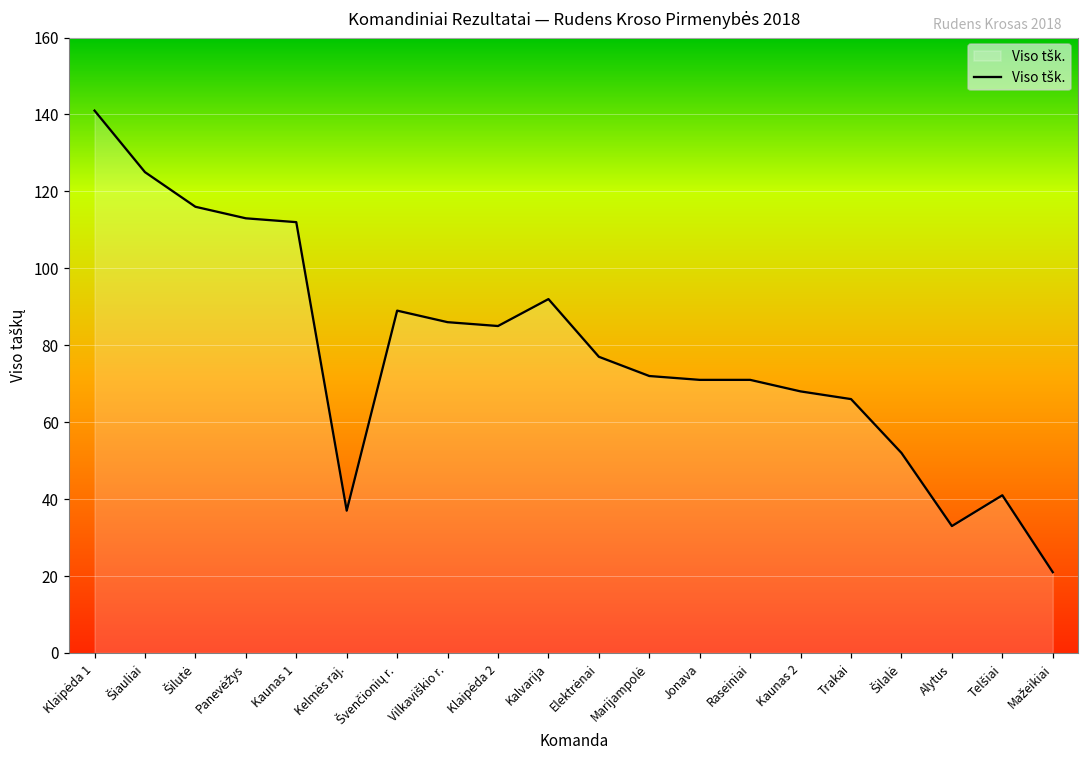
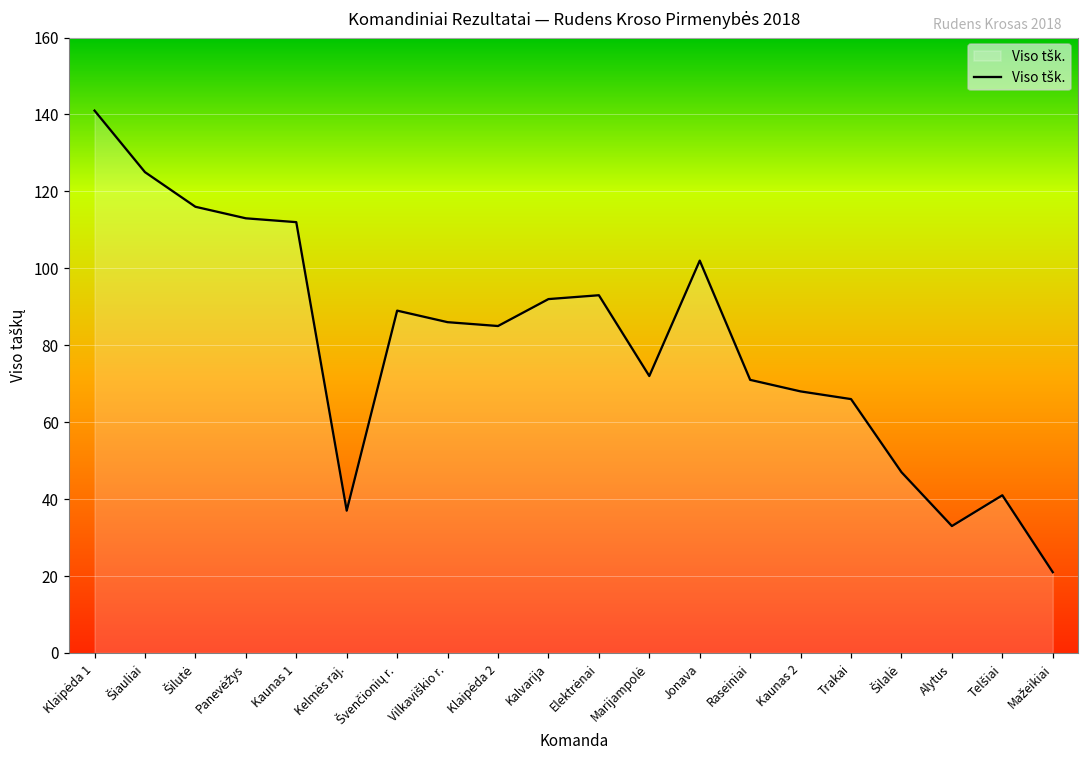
Elektrėnai: 77 -> 93
Jonava: 71 -> 102
Šilalė: 52 -> 47
